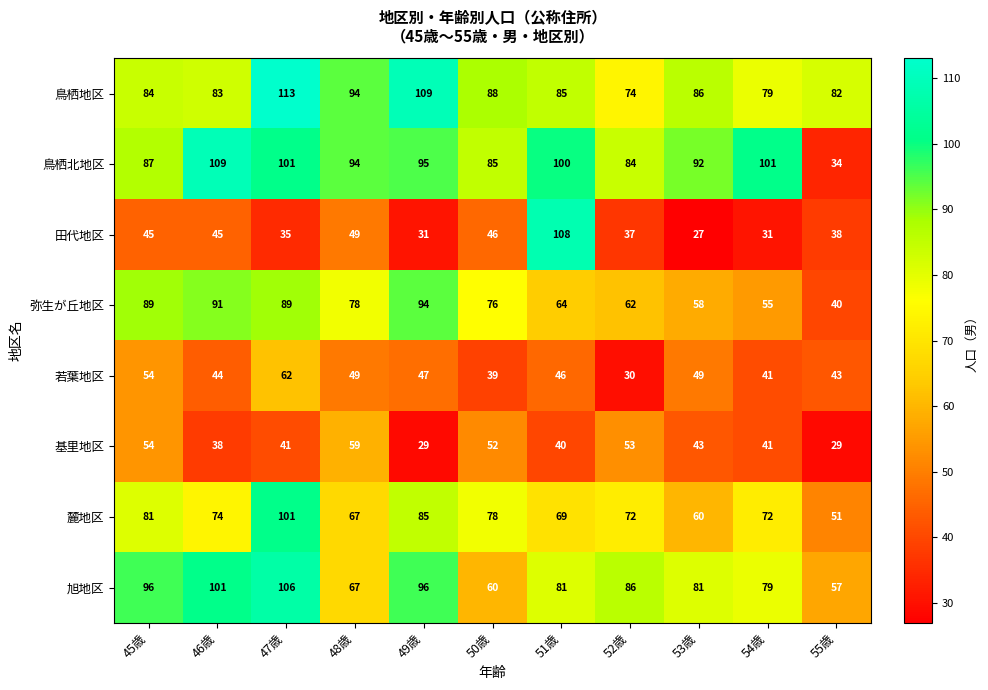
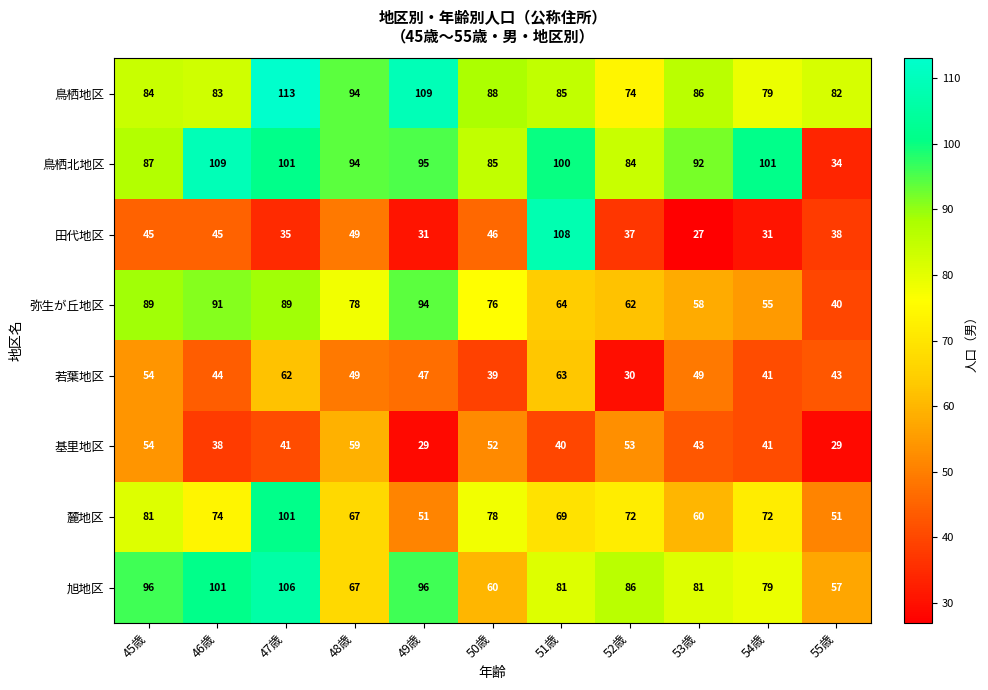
若葉地区, 51歳: 46 -> 63
麓地区, 49歳: 85 -> 51
